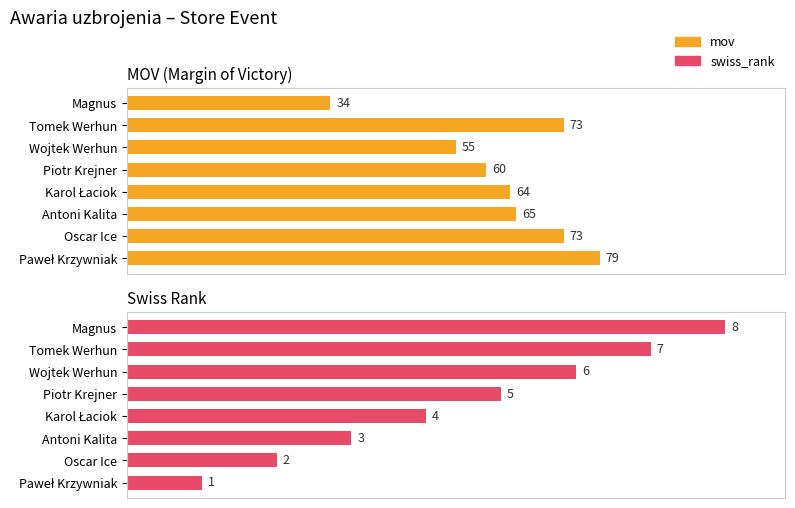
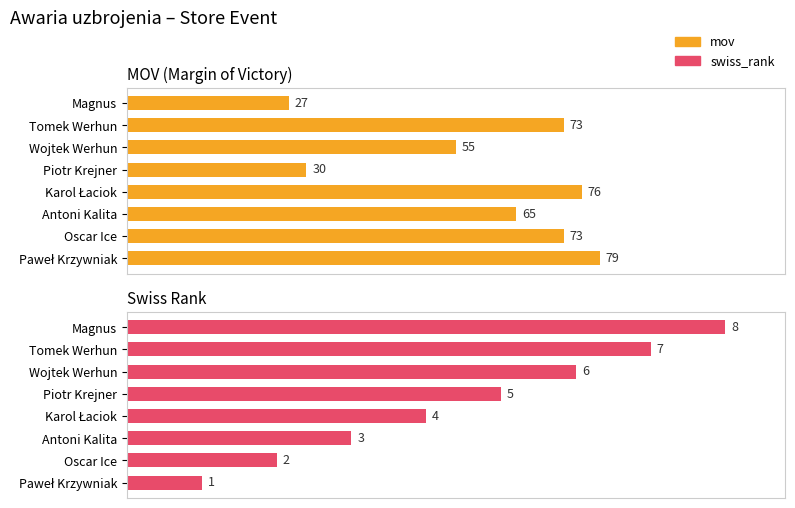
MOV (Margin of Victory), Magnus: 34 -> 27
MOV (Margin of Victory), Piotr Krejner: 60 -> 30
MOV (Margin of Victory), Karol Łaciok: 64 -> 76
